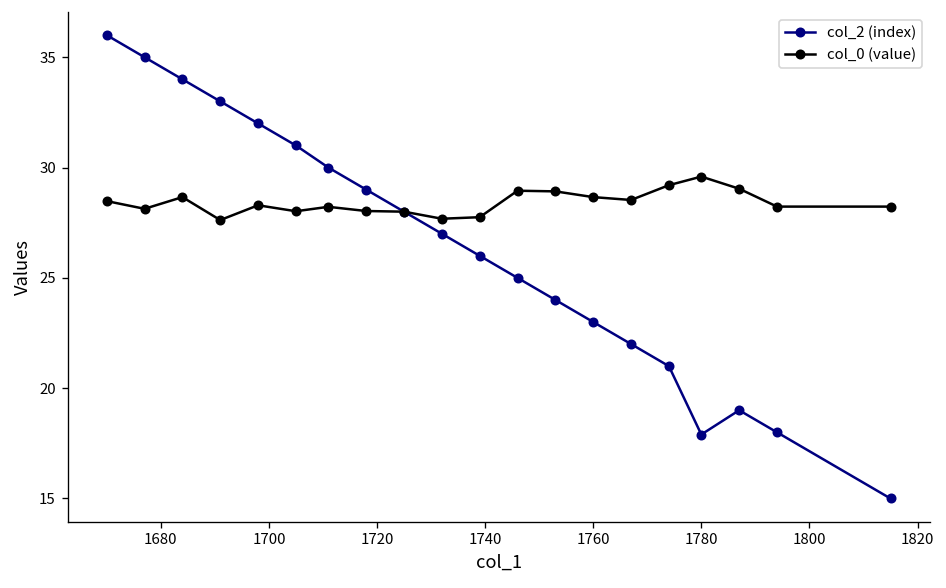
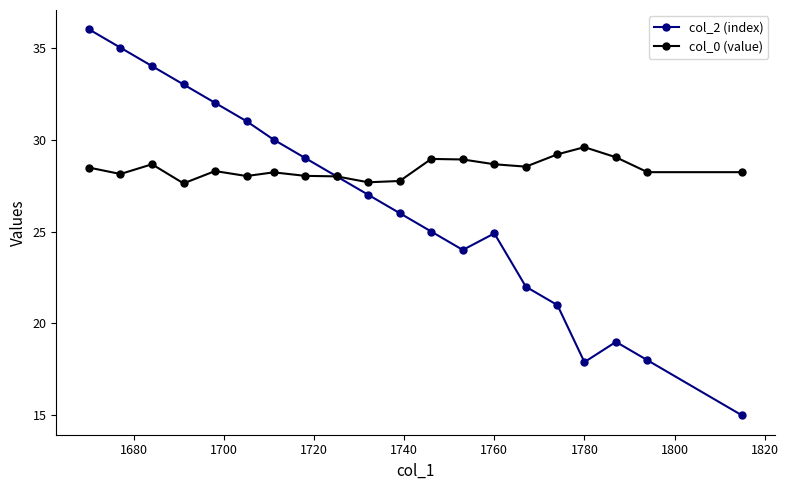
col_2 (index), 1760: 23.0 -> 24.9
